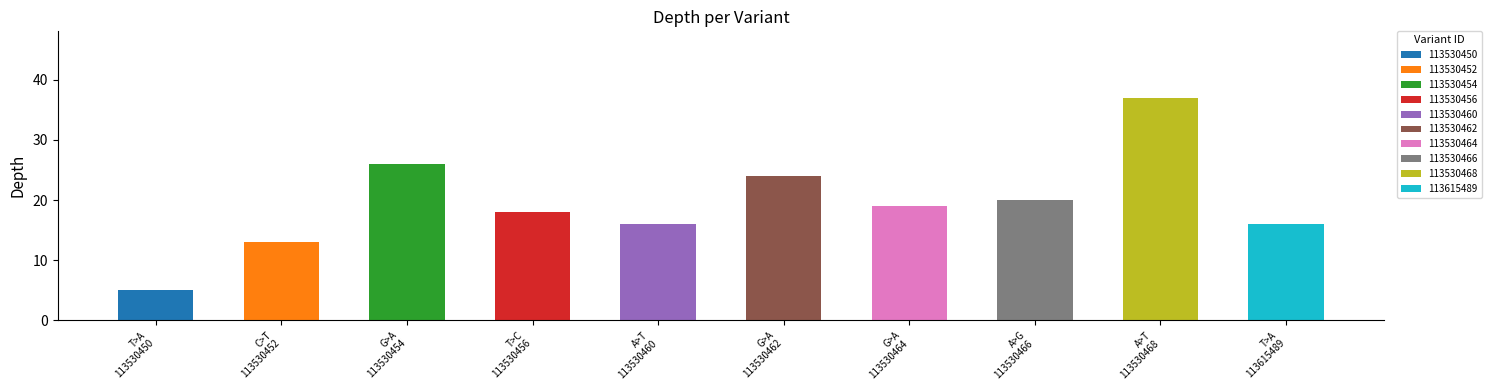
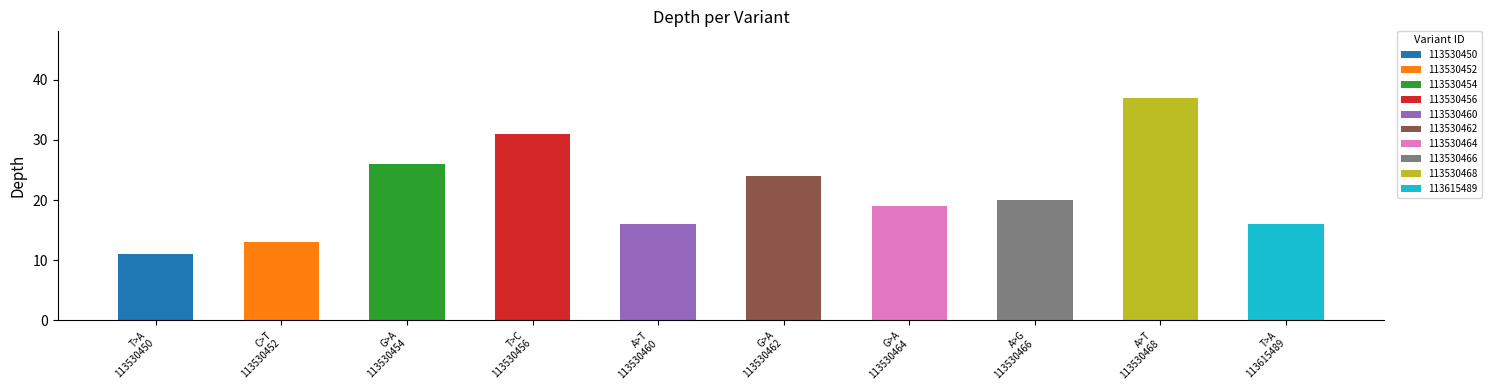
T>A 113530450: 5 -> 11
T>C 113530456: 18 -> 31
